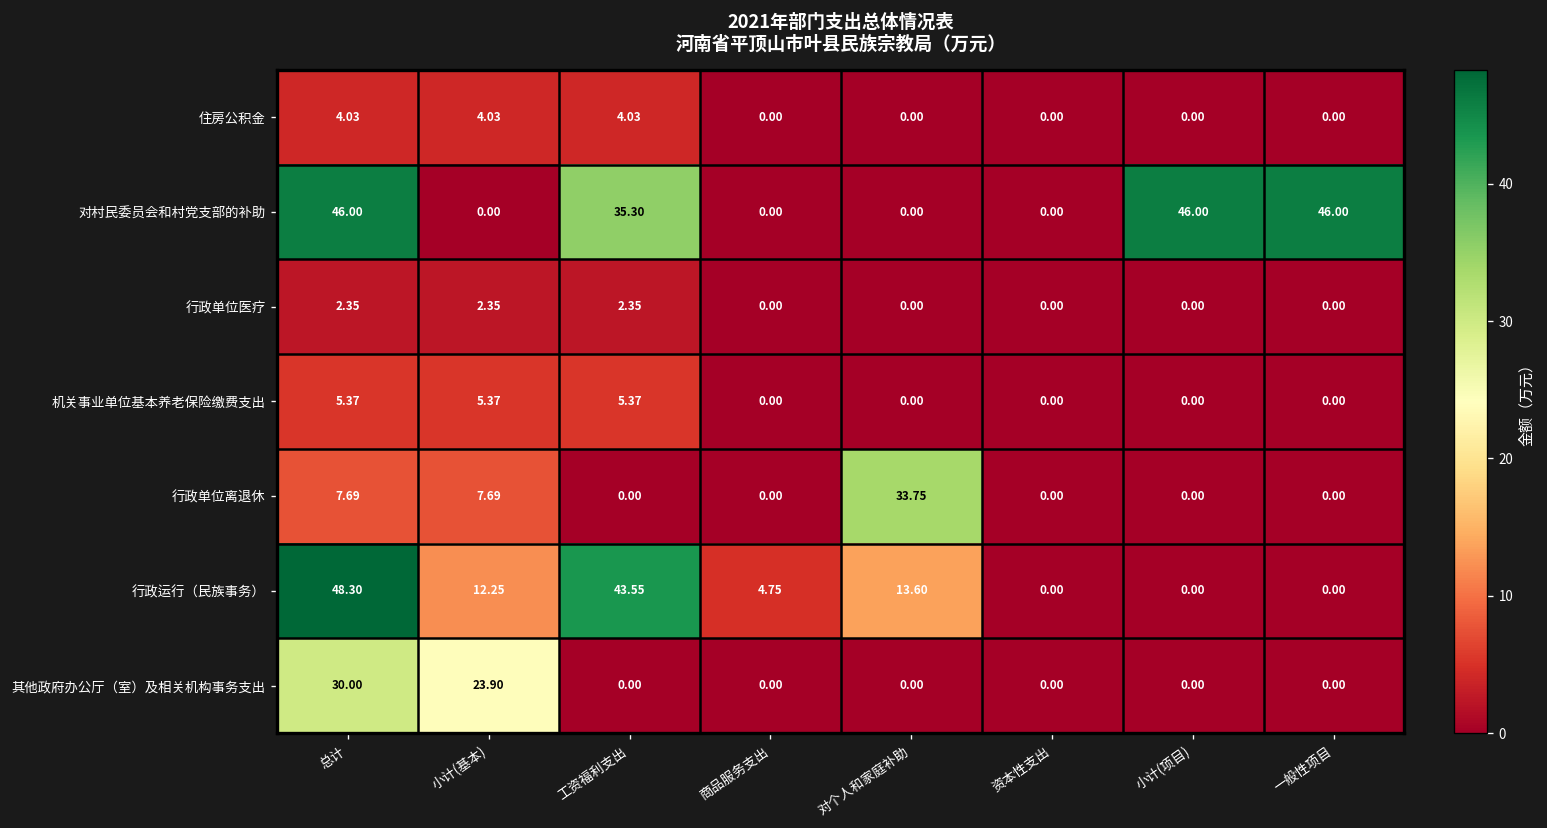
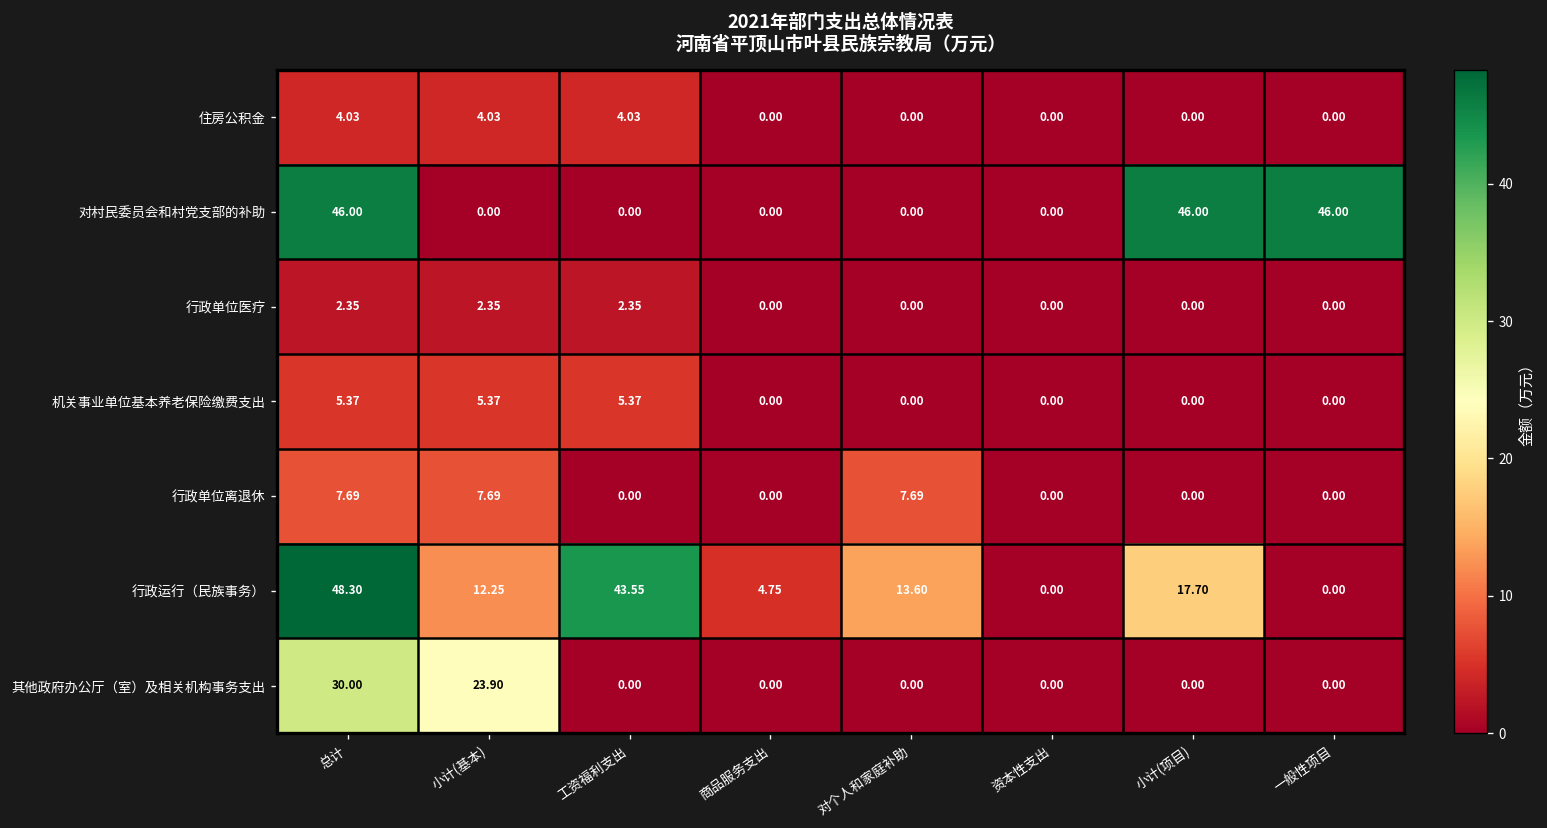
对村民委员会和村党支部的补助, 工资福利支出: 35.30 -> 0.00
行政单位离退休, 对个人和家庭补助: 33.75 -> 7.69
行政运行（民族事务）, 小计(项目): 0.00 -> 17.70
